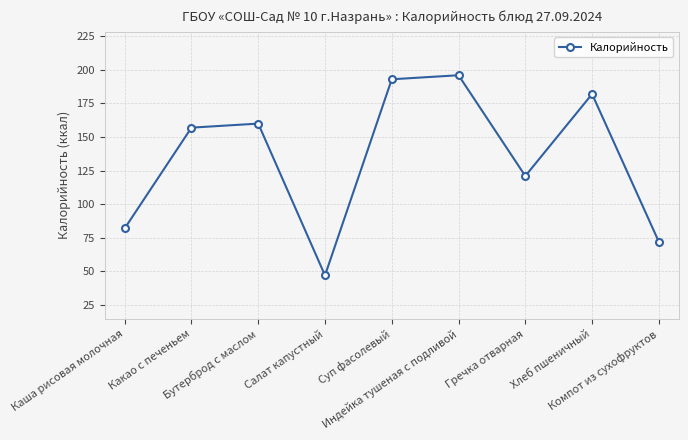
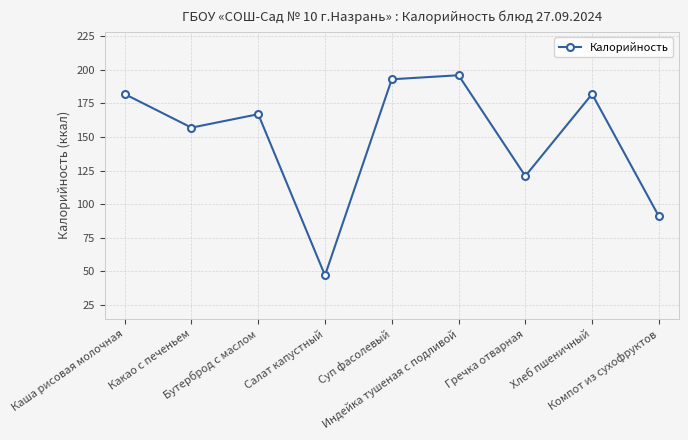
Каша рисовая молочная: 82 -> 182
Бутерброд с маслом: 160 -> 167
Компот из сухофруктов: 72 -> 91
